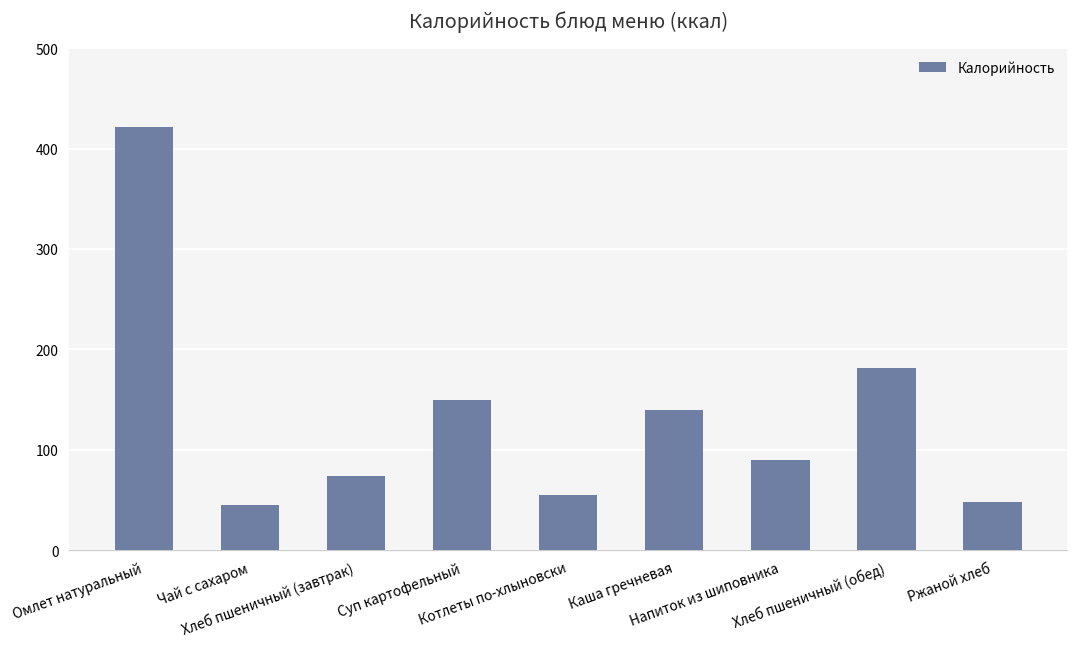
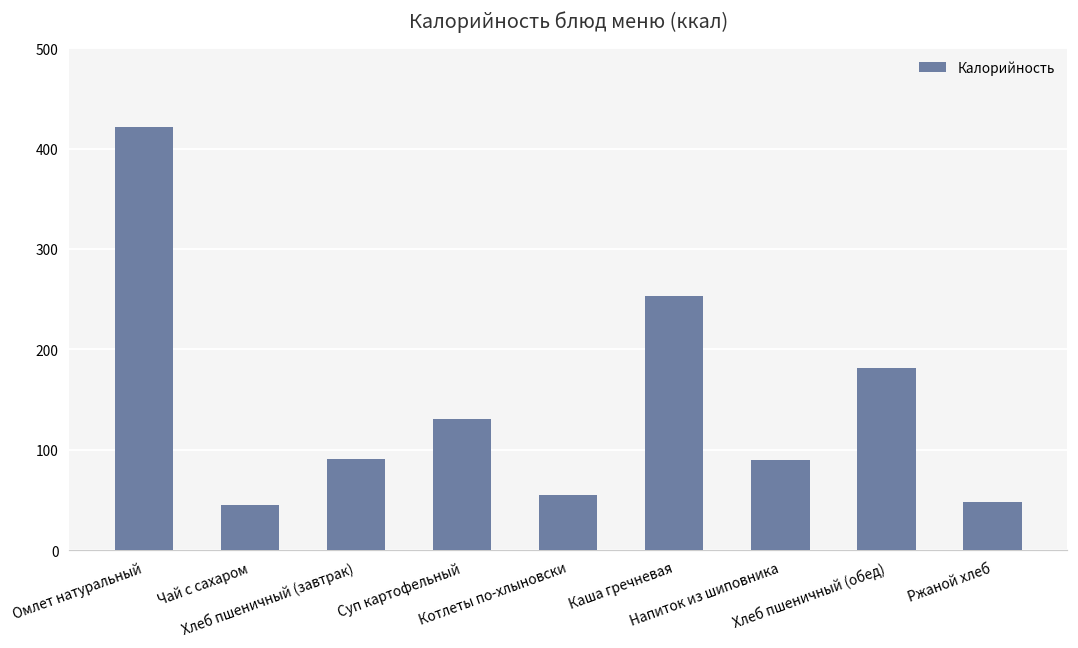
Хлеб пшеничный (завтрак): 70 -> 90
Суп картофельный: 150 -> 130
Каша гречневая: 140 -> 250
